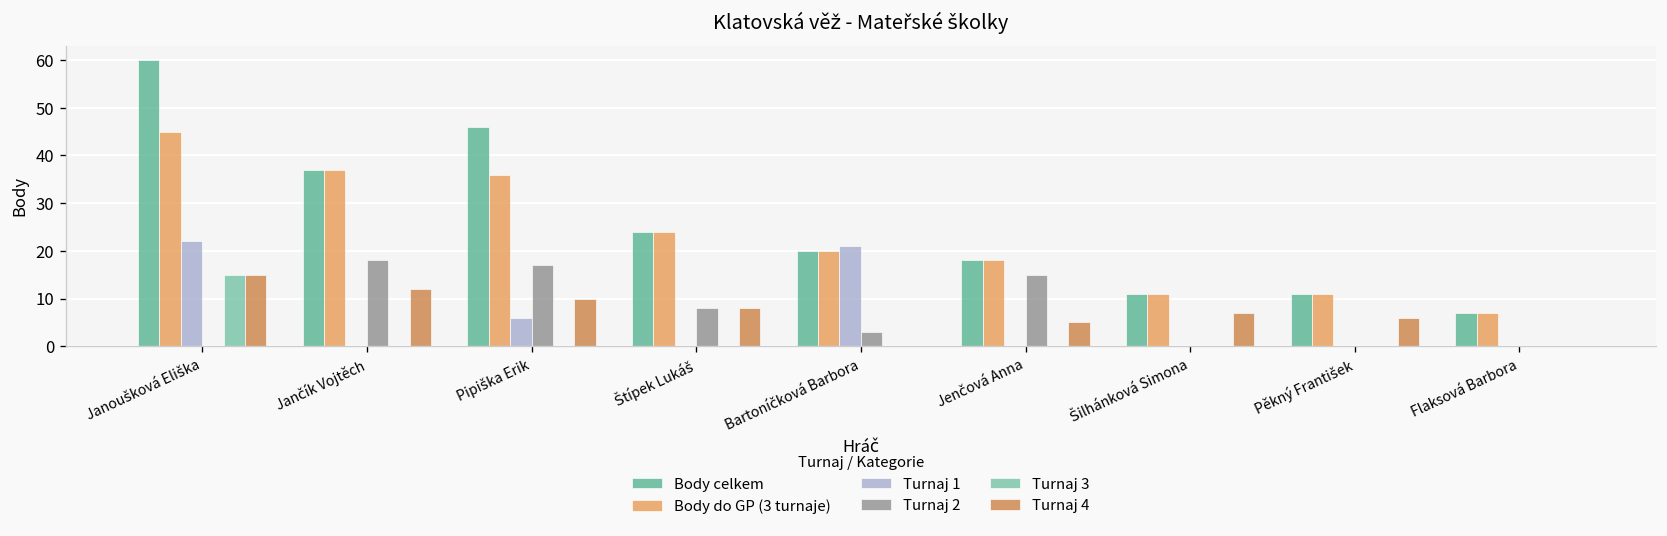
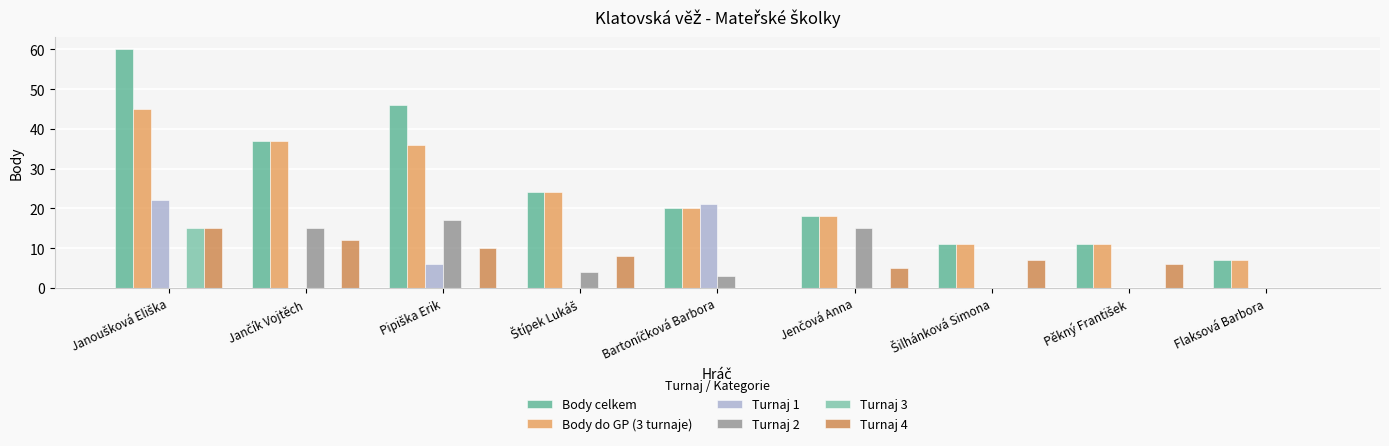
Turnaj 2, Jančík Vojtěch: 18 -> 15
Turnaj 2, Štípek Lukáš: 8 -> 4
